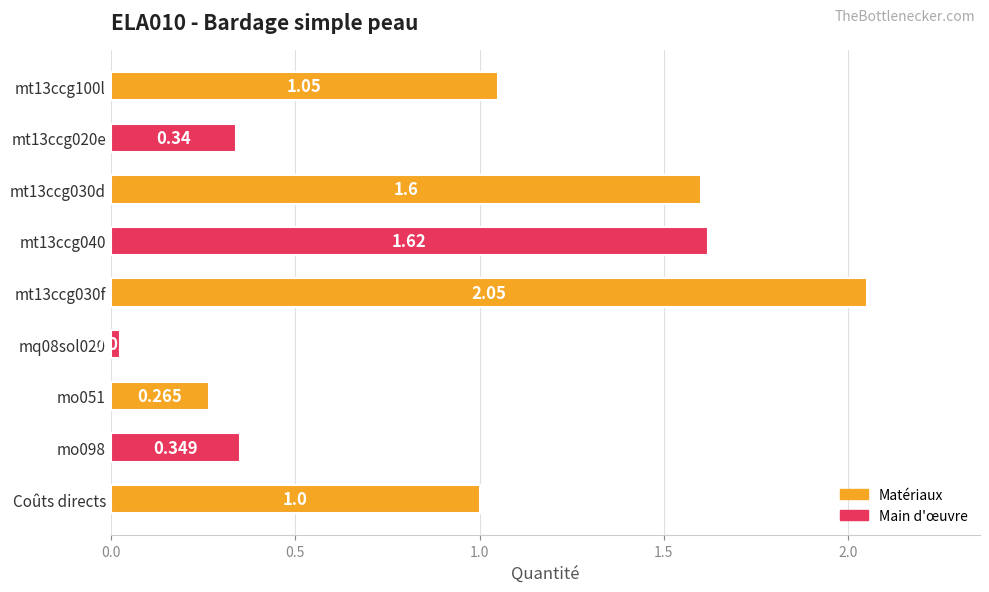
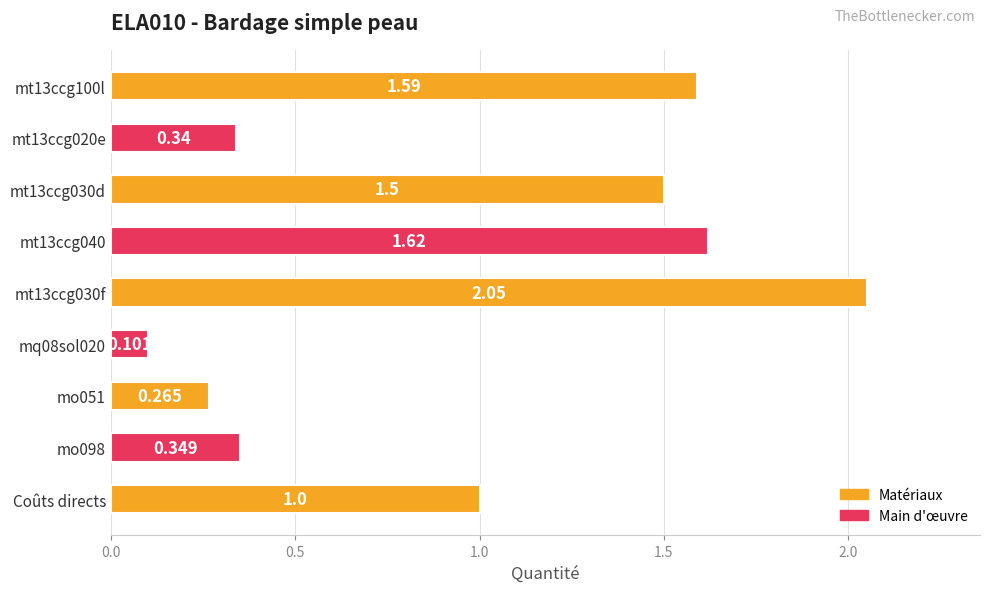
mt13ccg100l: 1.05 -> 1.59
mt13ccg030d: 1.6 -> 1.5
mq08sol020: 0.03 -> 0.10
